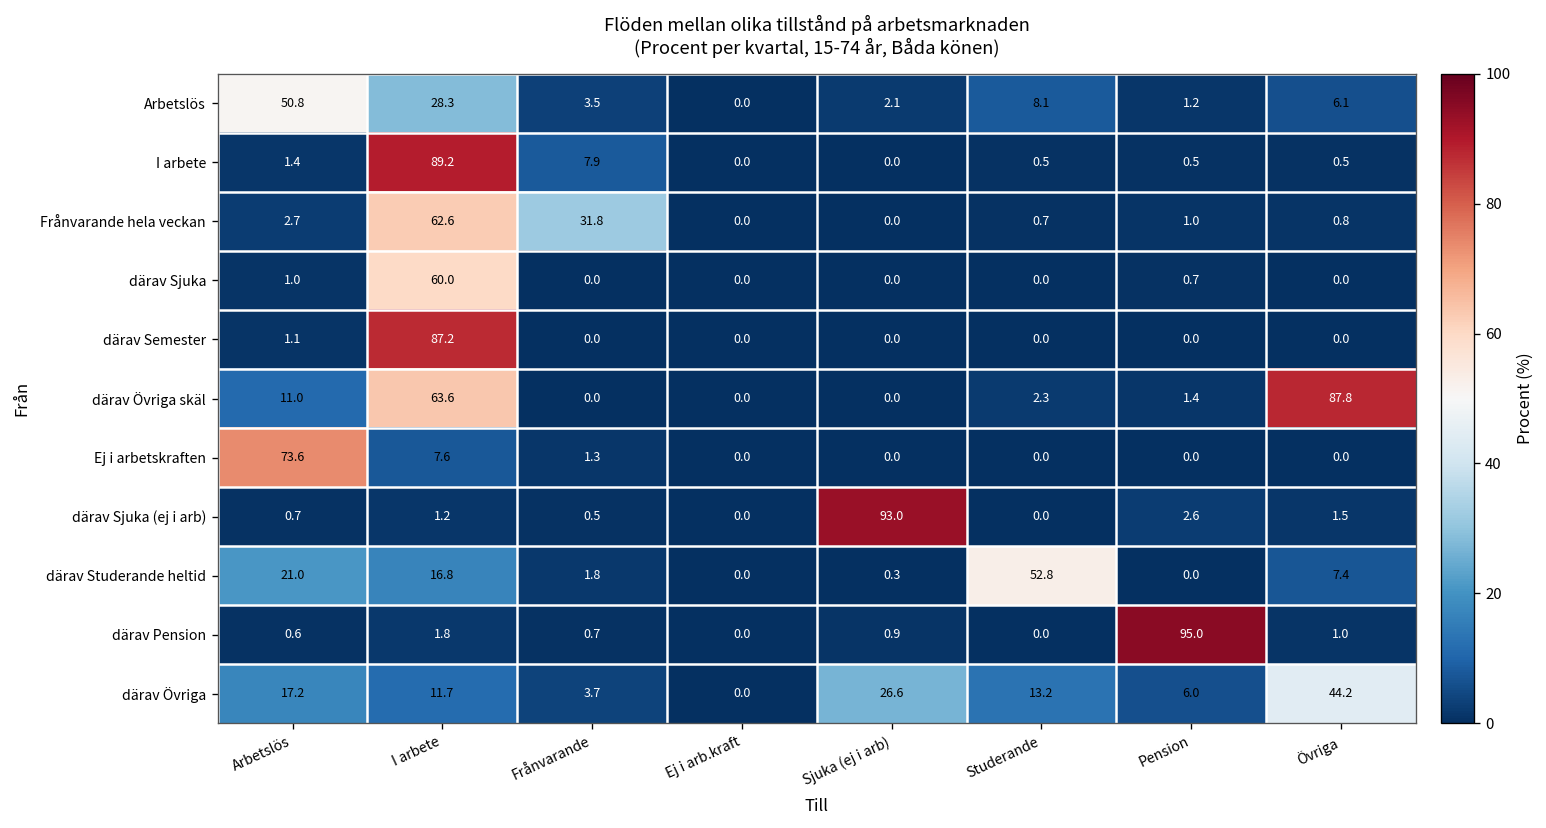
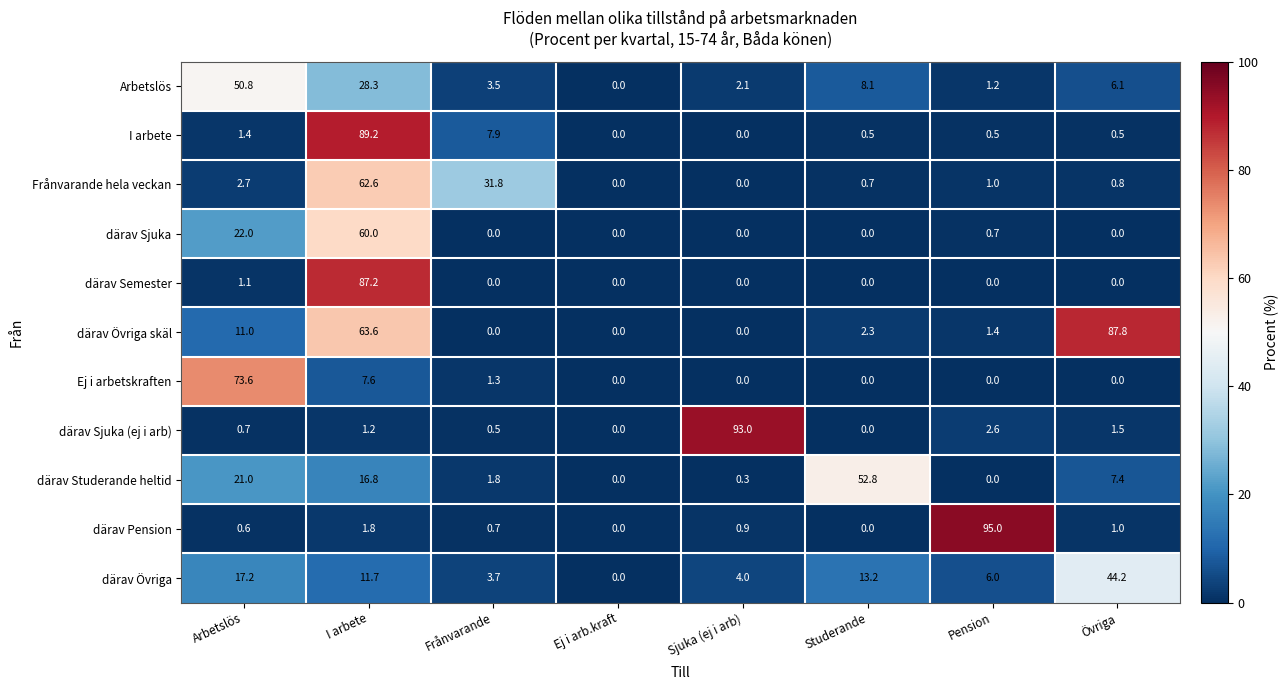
därav Sjuka, Arbetslös: 1.0 -> 22.0
därav Övriga, Sjuka (ej i arb): 26.6 -> 4.0
